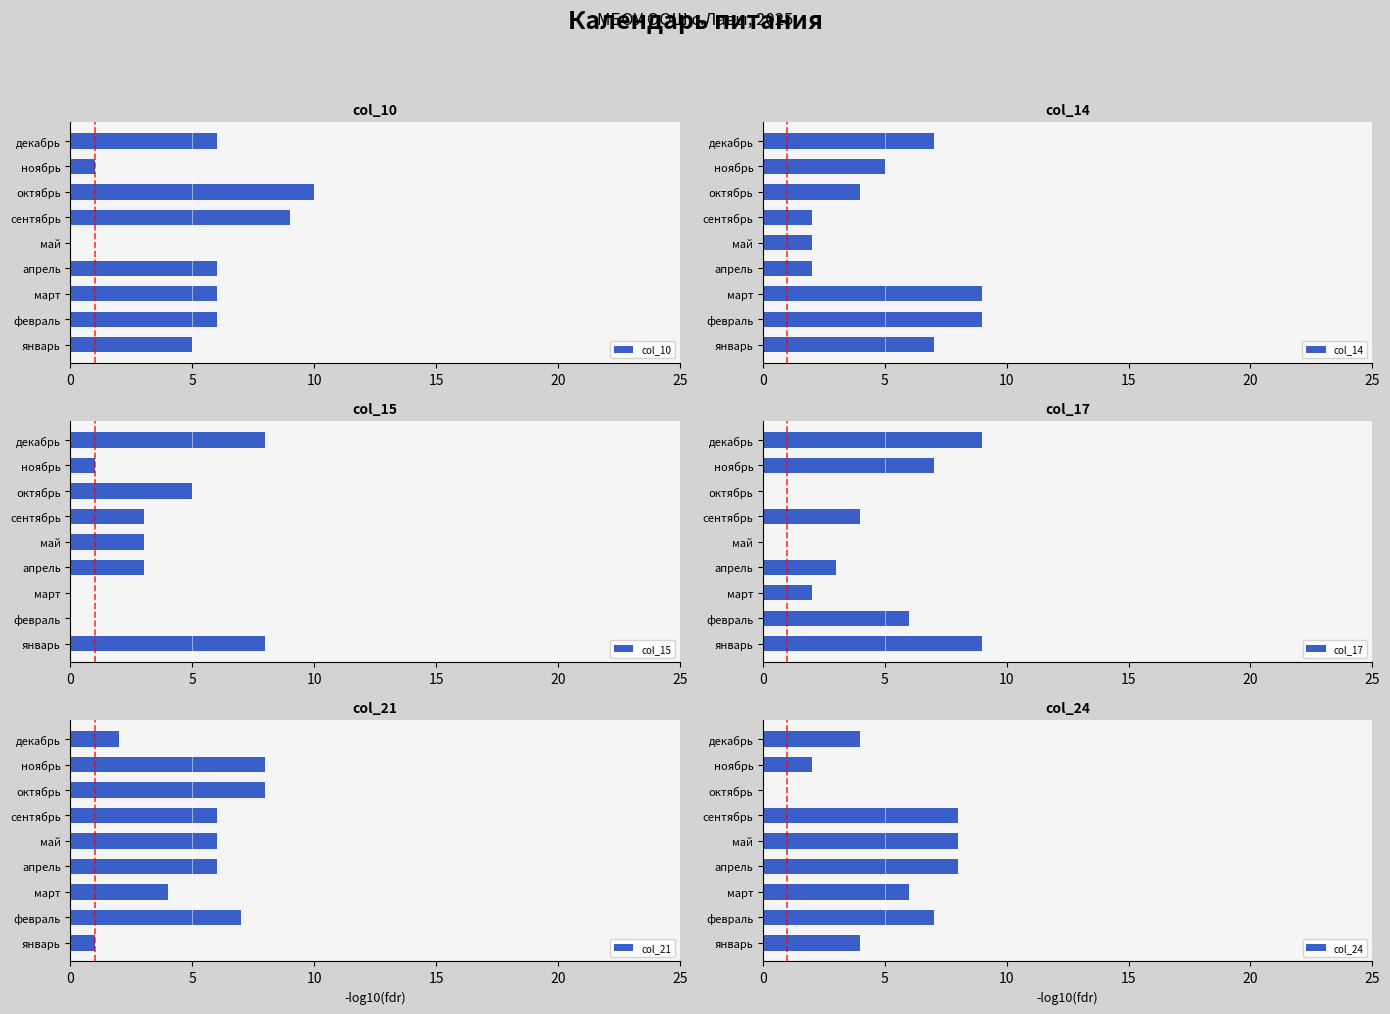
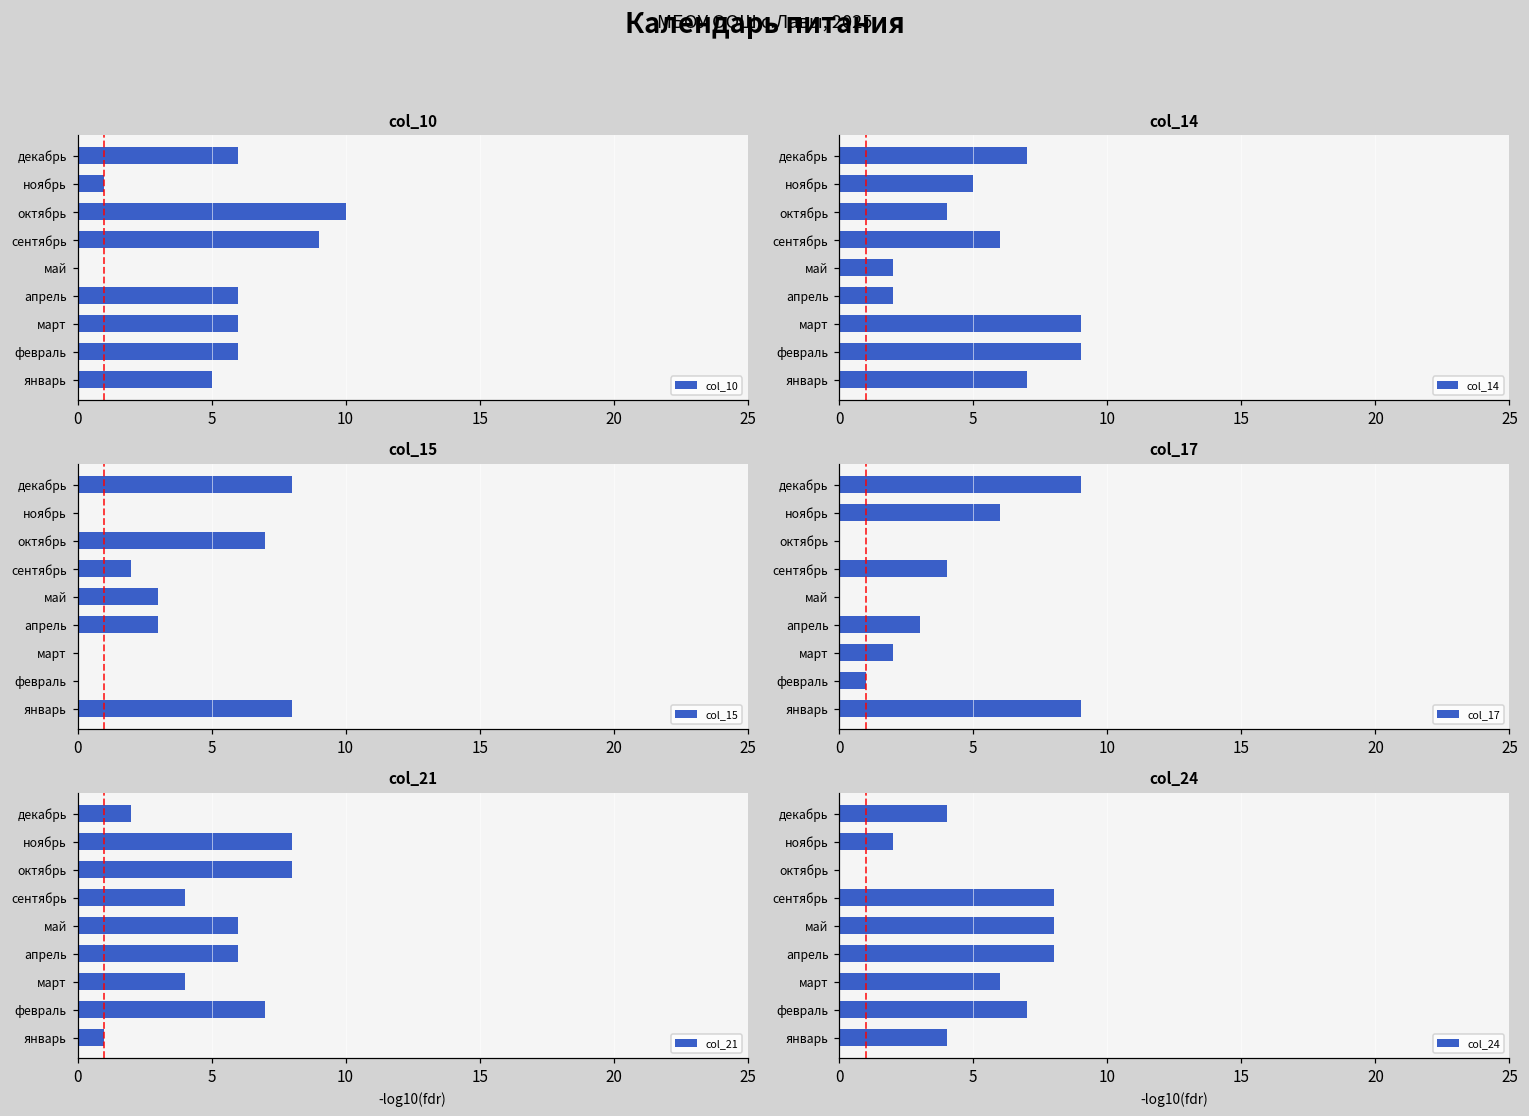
col_14, сентябрь: 2 -> 6
col_15, ноябрь: 1 -> 0
col_15, октябрь: 5 -> 7
col_15, сентябрь: 3 -> 2
col_17, ноябрь: 7 -> 6
col_17, февраль: 6 -> 1
col_21, сентябрь: 6 -> 4
